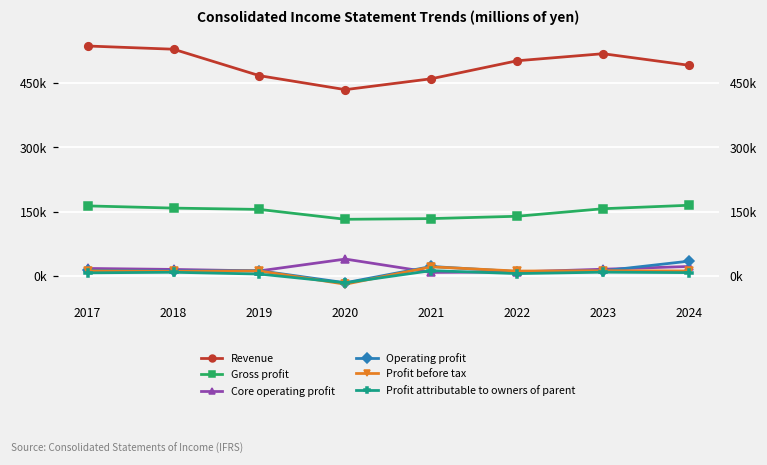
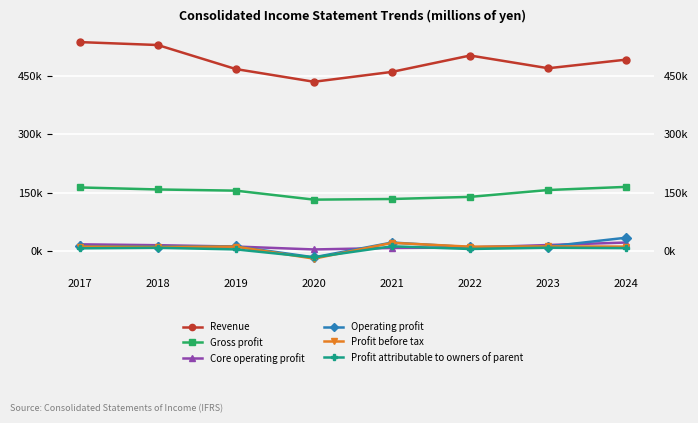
Core operating profit, 2020: 40000 -> 0
Revenue, 2023: 520000 -> 470000
